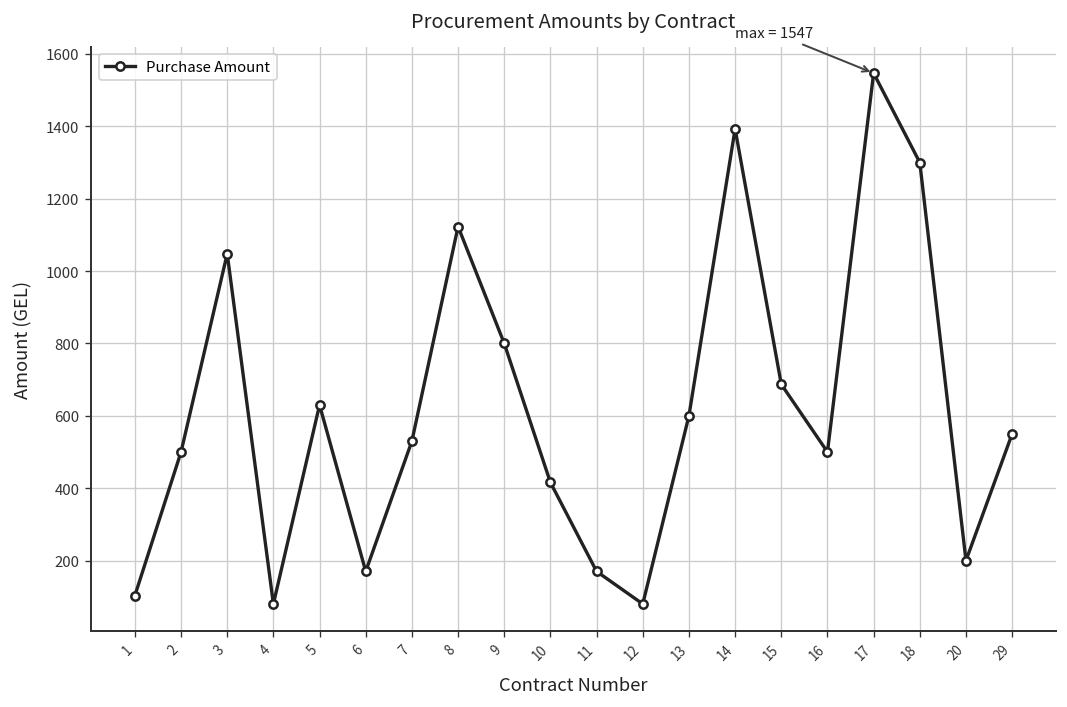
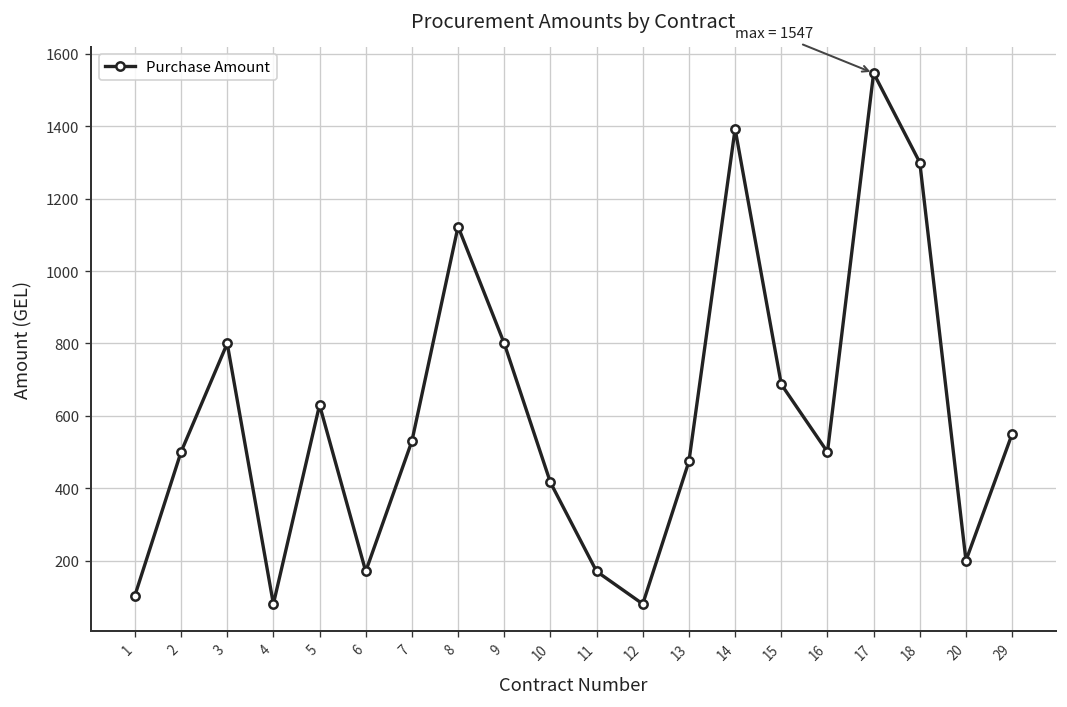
3: 1050 -> 800
13: 600 -> 470
